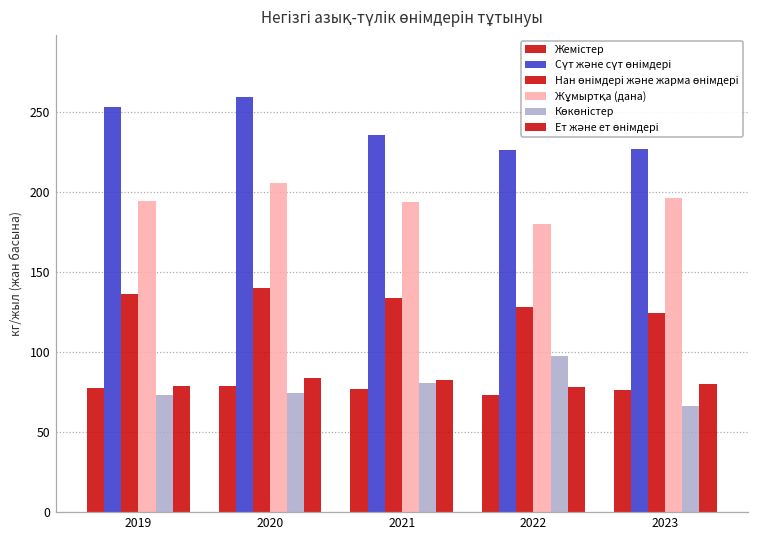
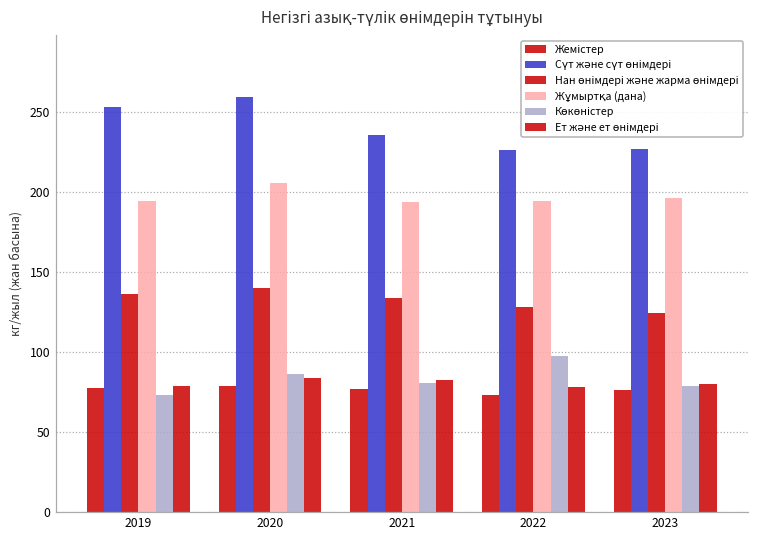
Көкөністер, 2020: 75 -> 86
Жұмыртқа (дана), 2022: 180 -> 195
Көкөністер, 2023: 66 -> 79
